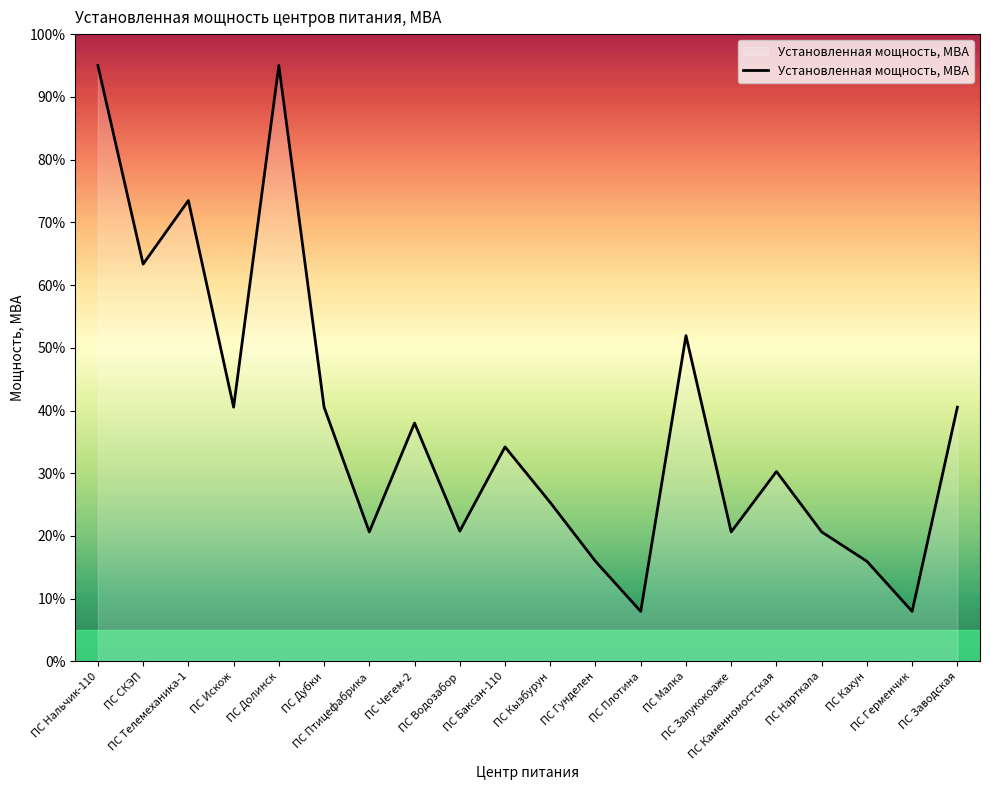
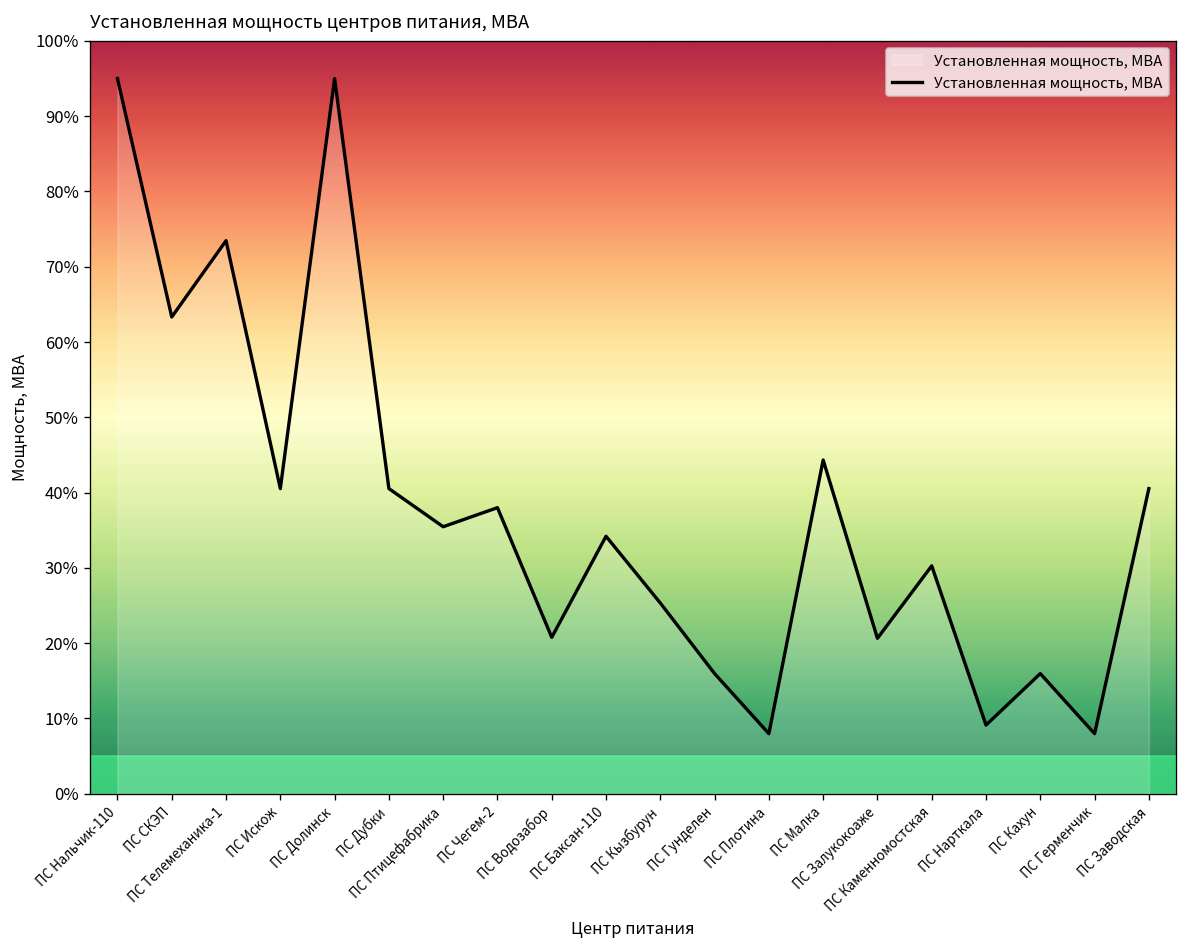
ПС Птицефабрика: 21% -> 35%
ПС Малка: 52% -> 44%
ПС Нарткала: 21% -> 9%
